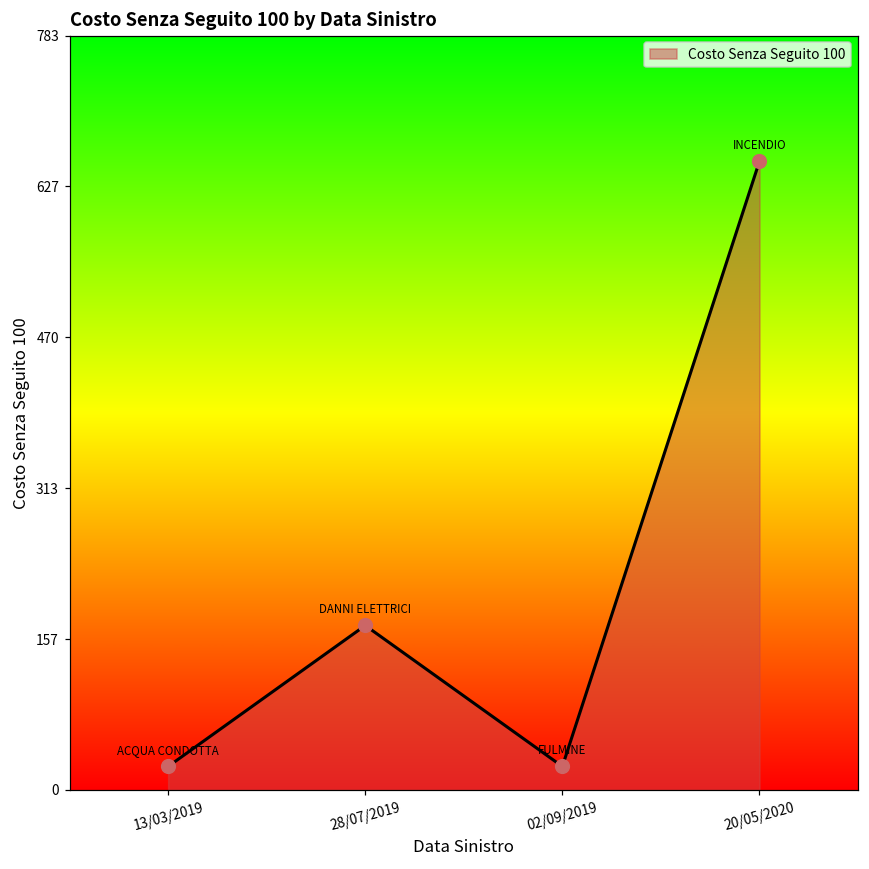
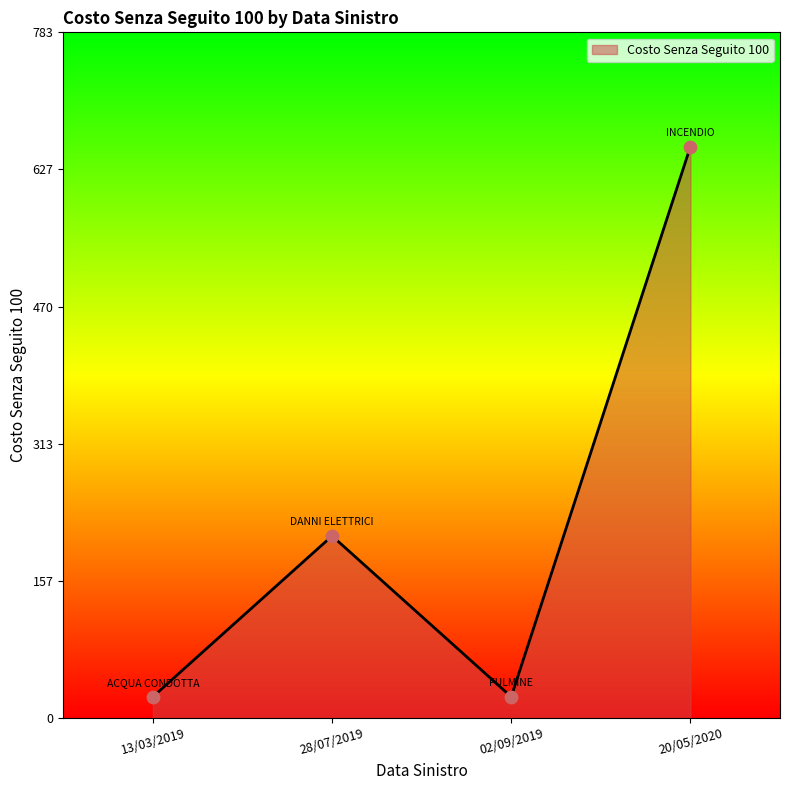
28/07/2019: 170 -> 210
